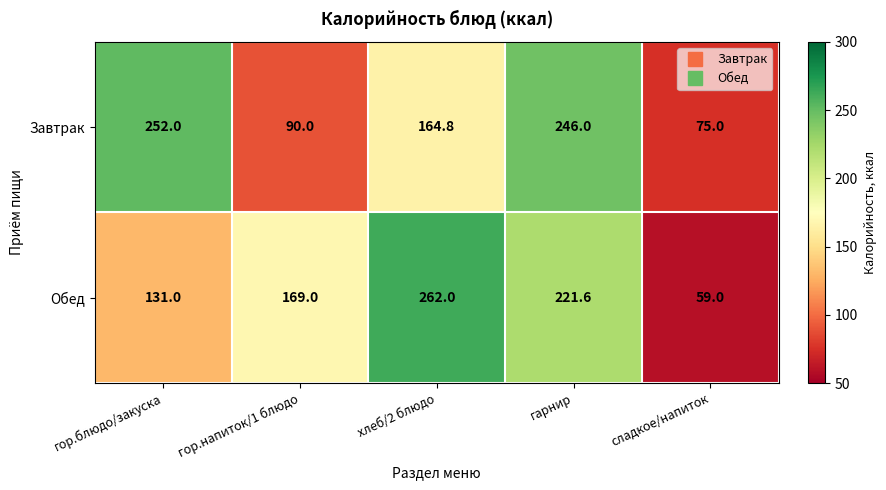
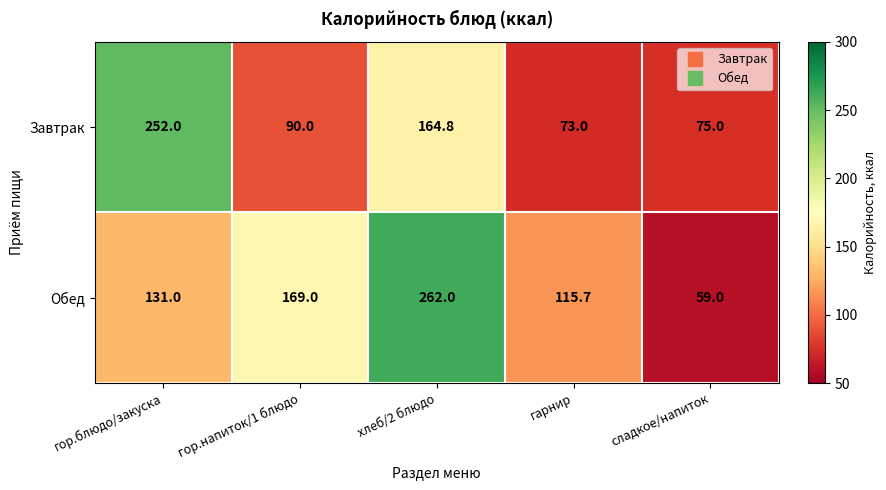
Завтрак, гарнир: 246.0 -> 73.0
Обед, гарнир: 221.6 -> 115.7
